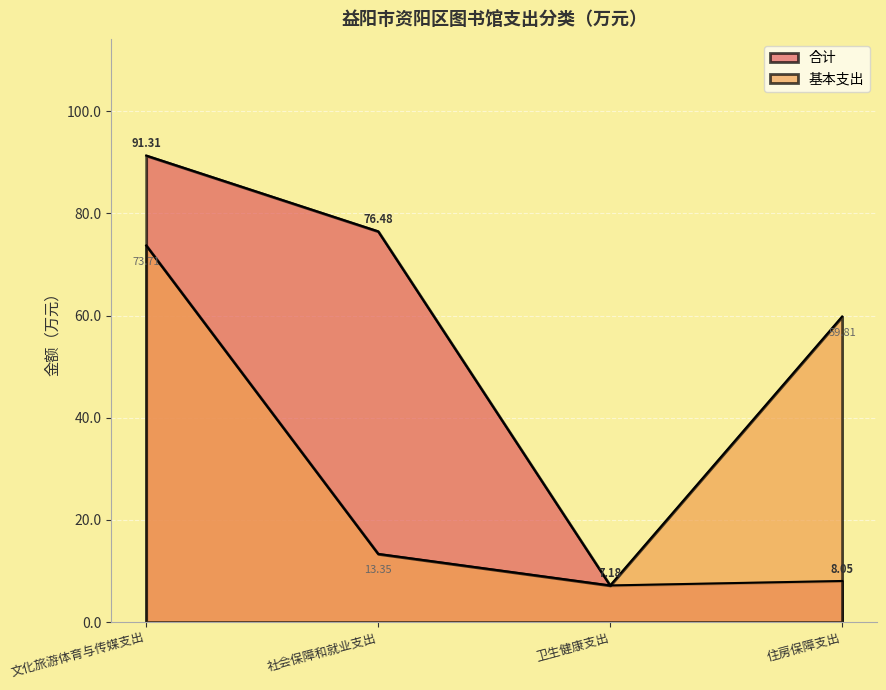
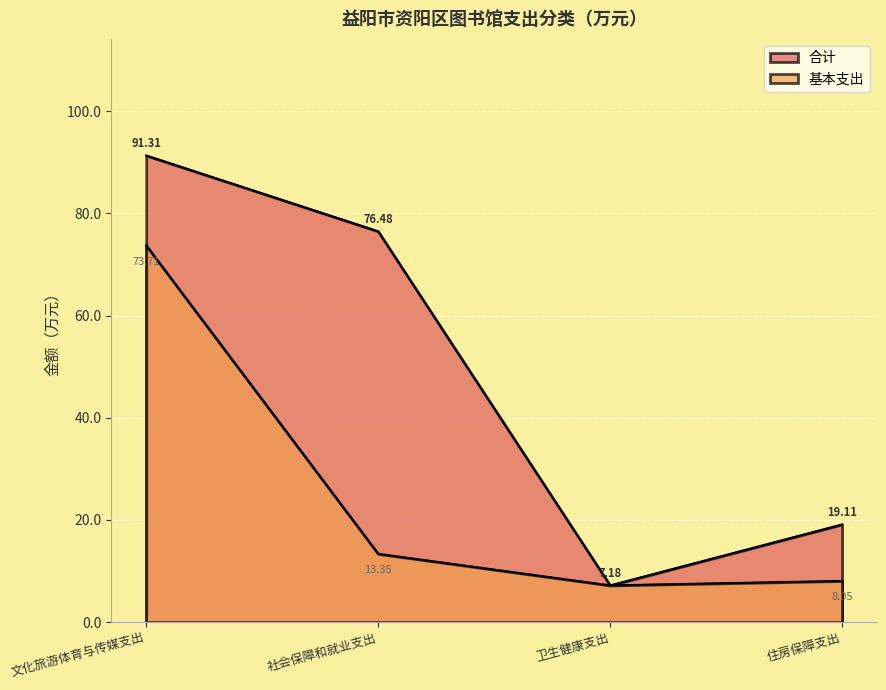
合计, 住房保障支出: 8.05 -> 19.11
基本支出, 住房保障支出: 59.81 -> 8.05
